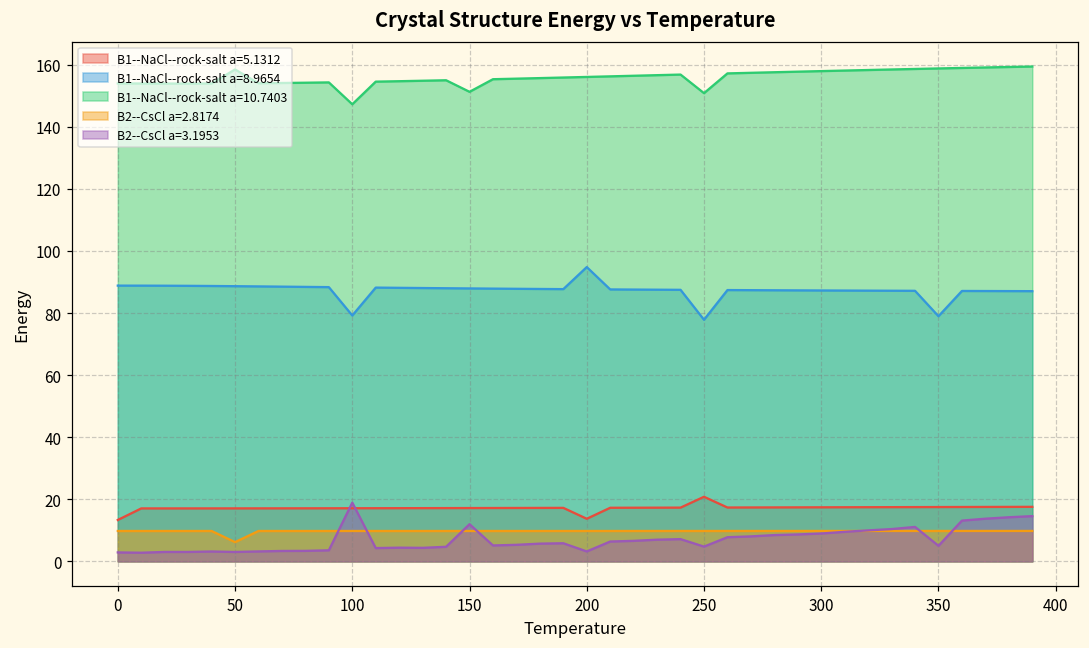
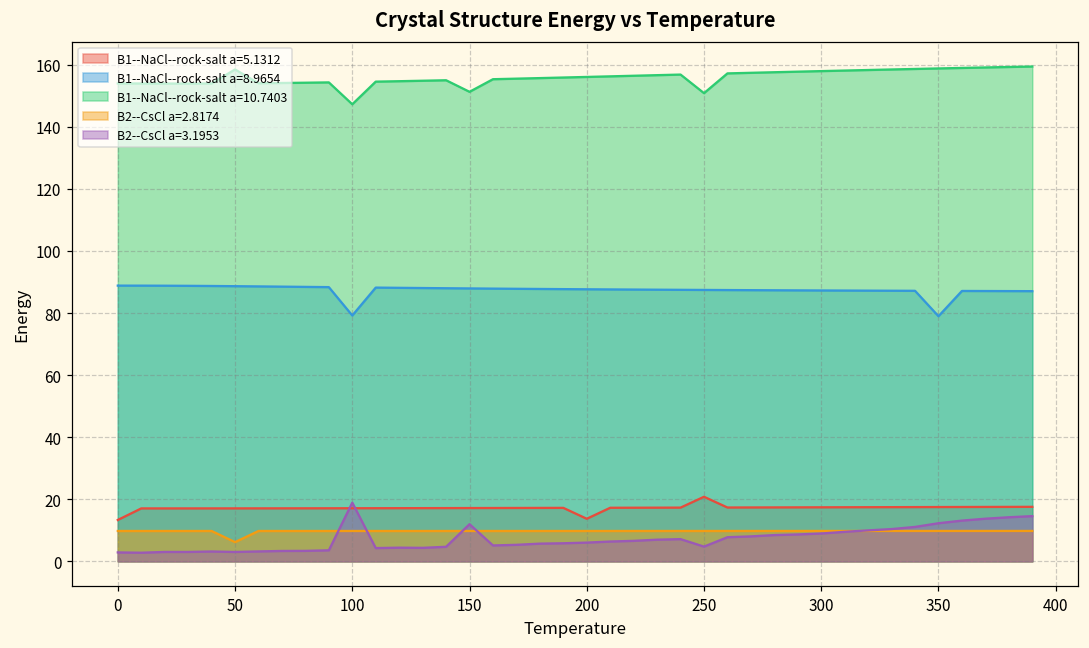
B1--NaCl--rock-salt a=8.9654, 200: 95 -> 88
B2--CsCl a=3.1953, 200: 3 -> 6
B1--NaCl--rock-salt a=8.9654, 250: 78 -> 87
B2--CsCl a=3.1953, 350: 5 -> 12
